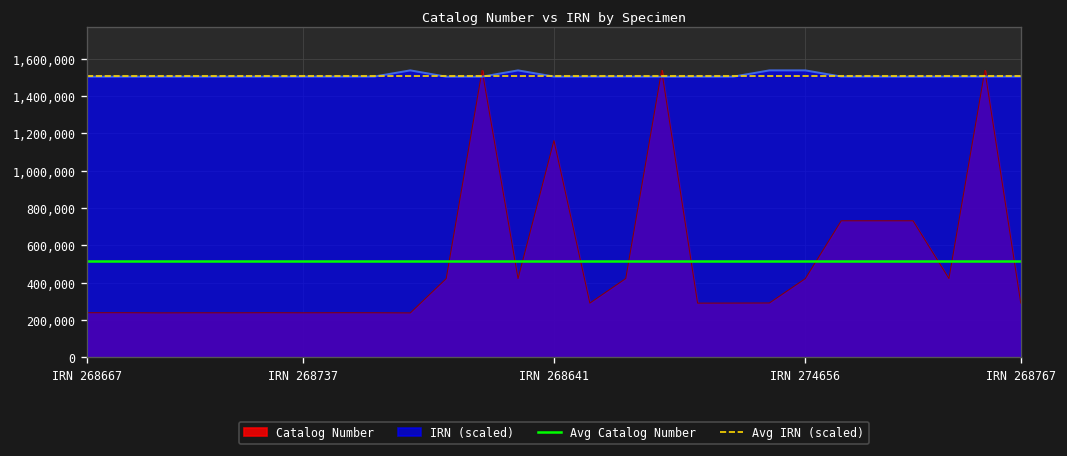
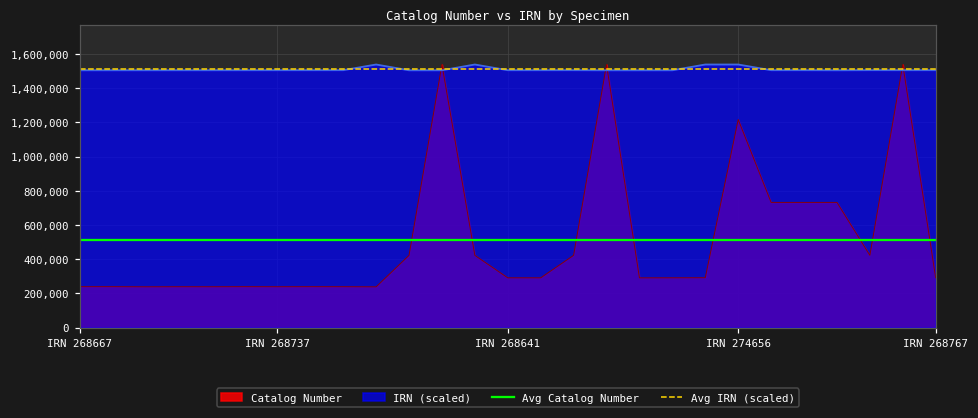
Catalog Number, IRN 268641: 1,160,000 -> 290,000
Catalog Number, IRN 274656: 420,000 -> 1,220,000
